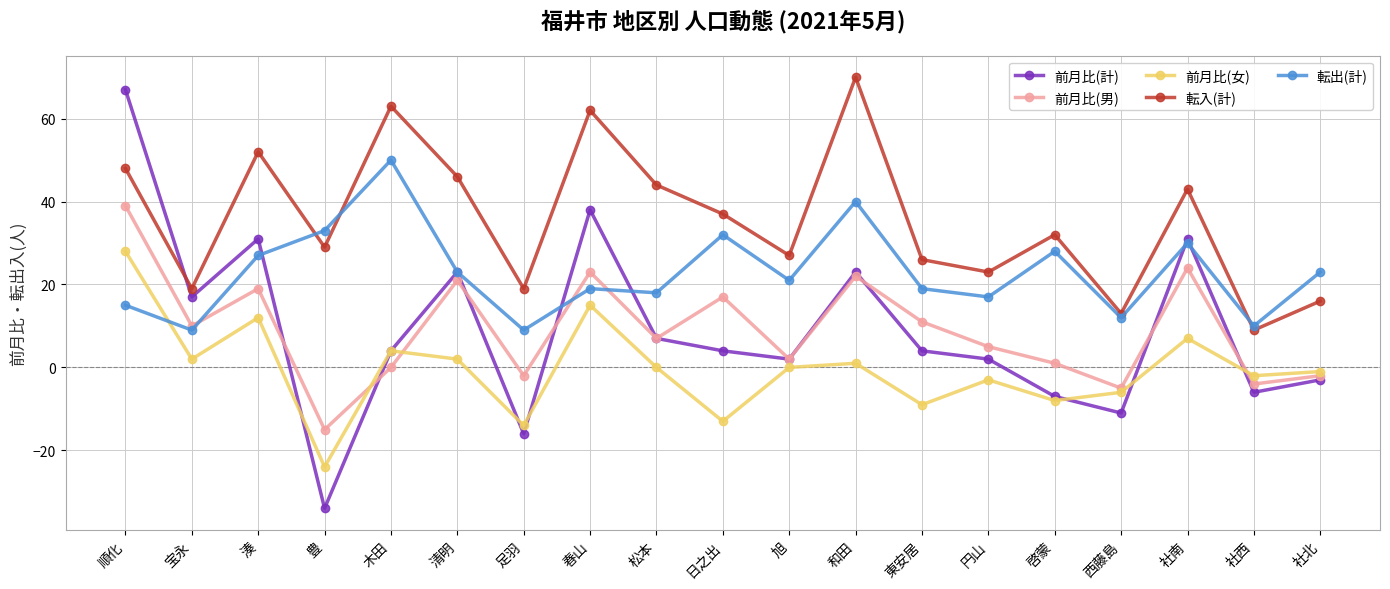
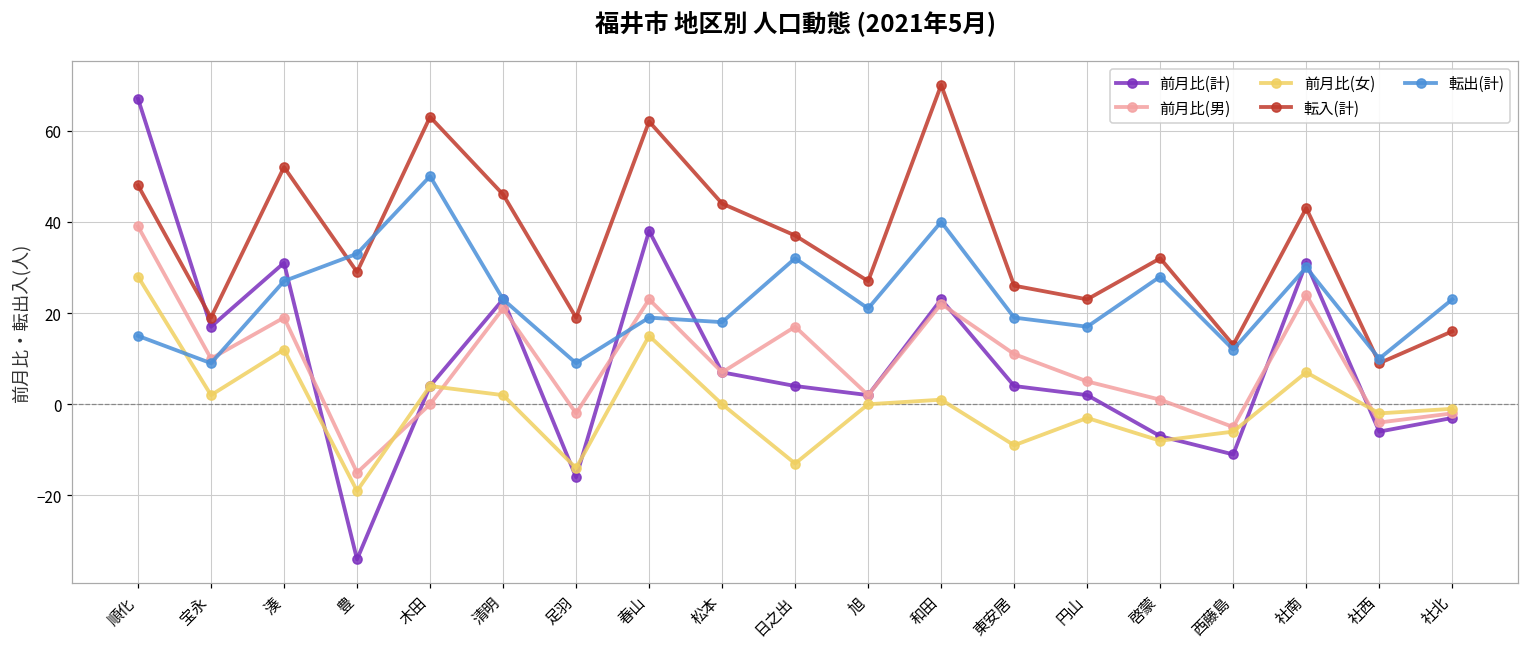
前月比(女), 豊: -24 -> -19
